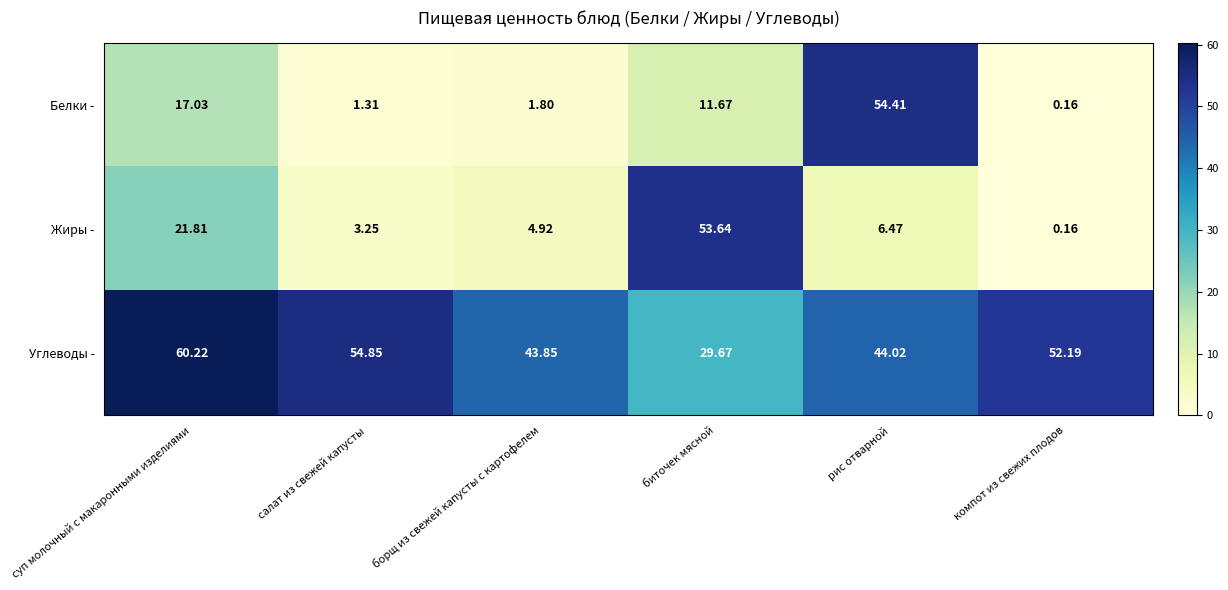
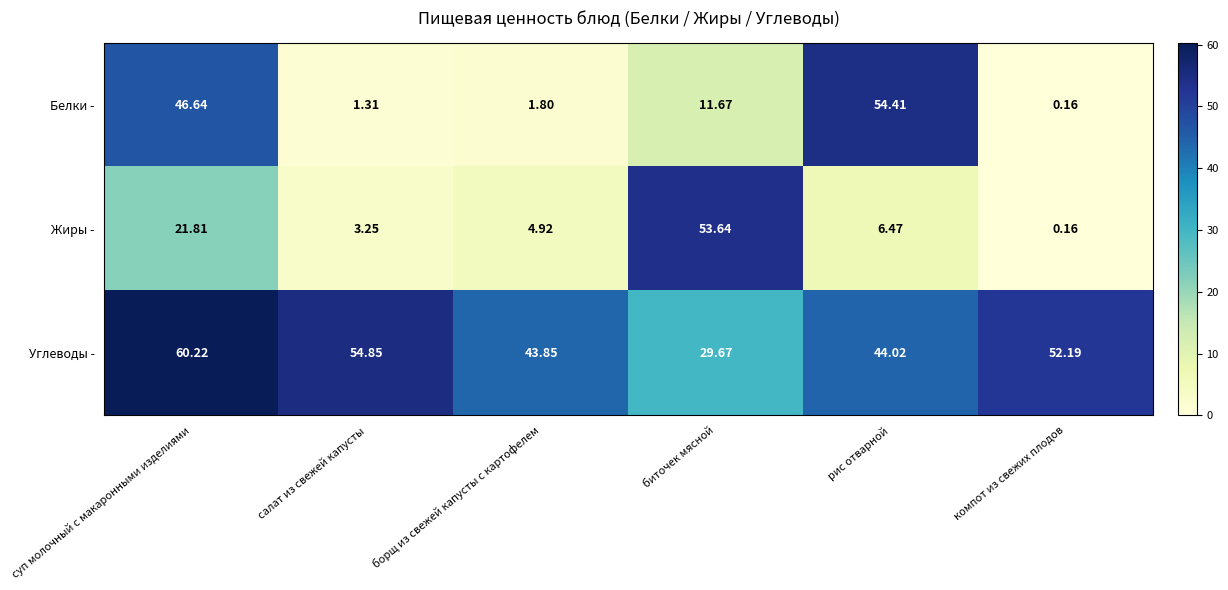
Белки -, суп молочный с макаронными изделиями: 17.03 -> 46.64
